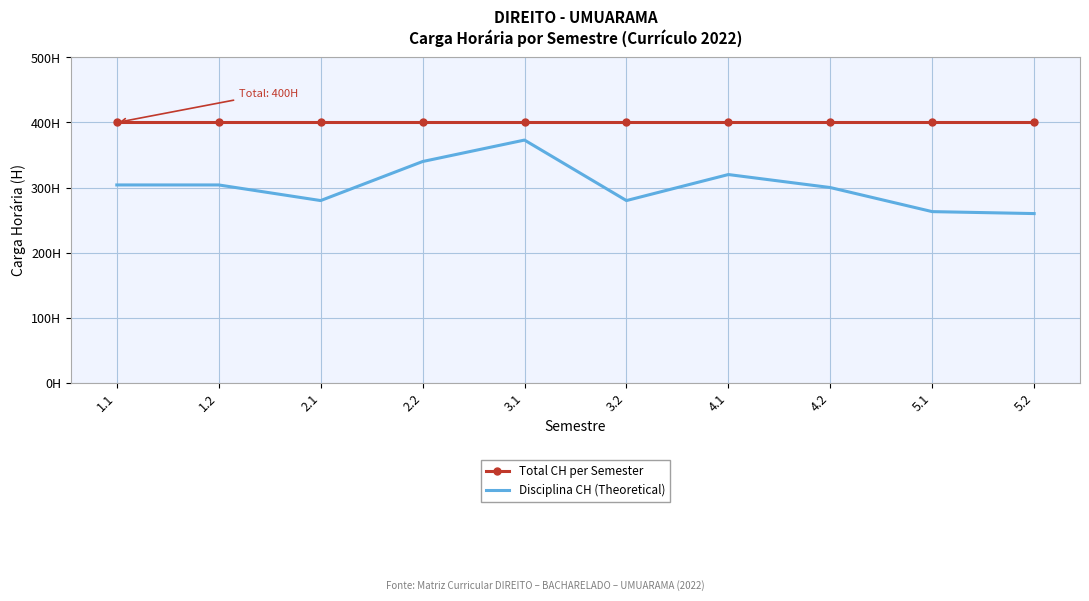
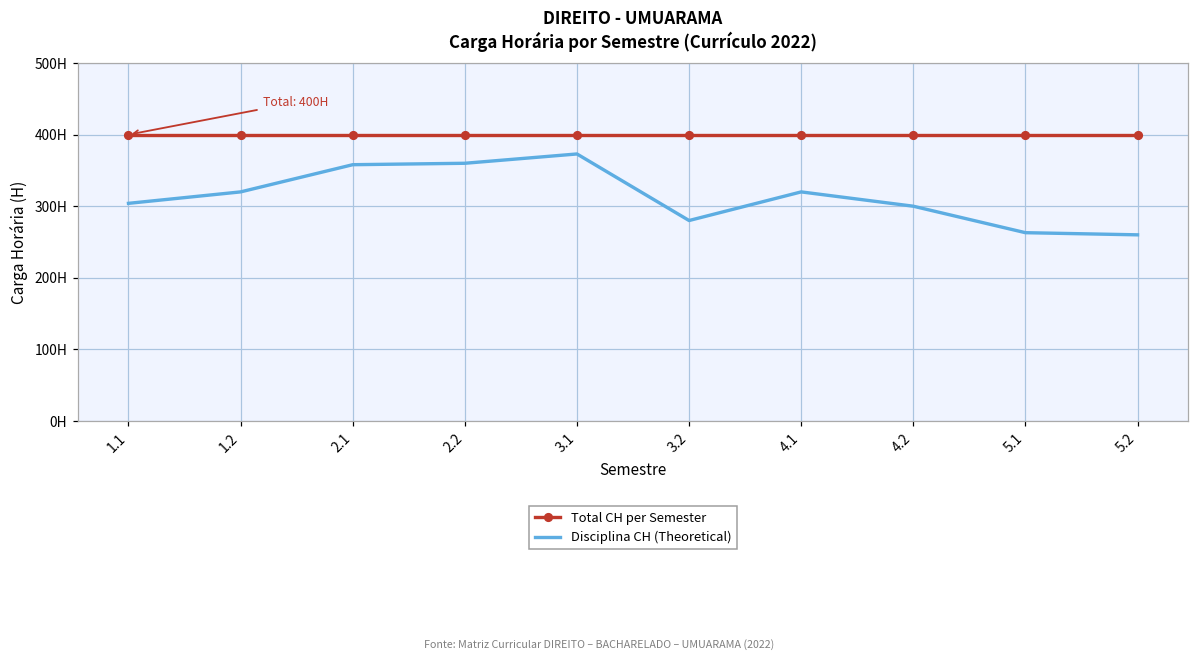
Disciplina CH (Theoretical), 1.2: 300H -> 320H
Disciplina CH (Theoretical), 2.1: 280H -> 360H
Disciplina CH (Theoretical), 2.2: 340H -> 360H
